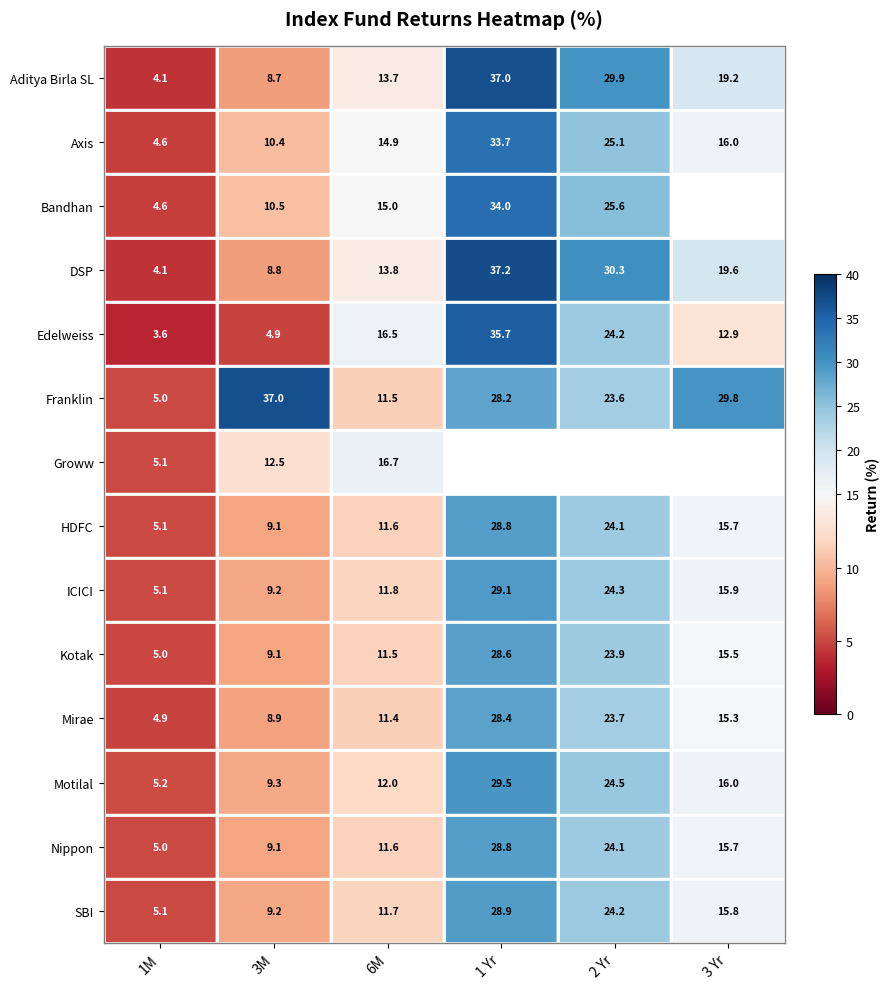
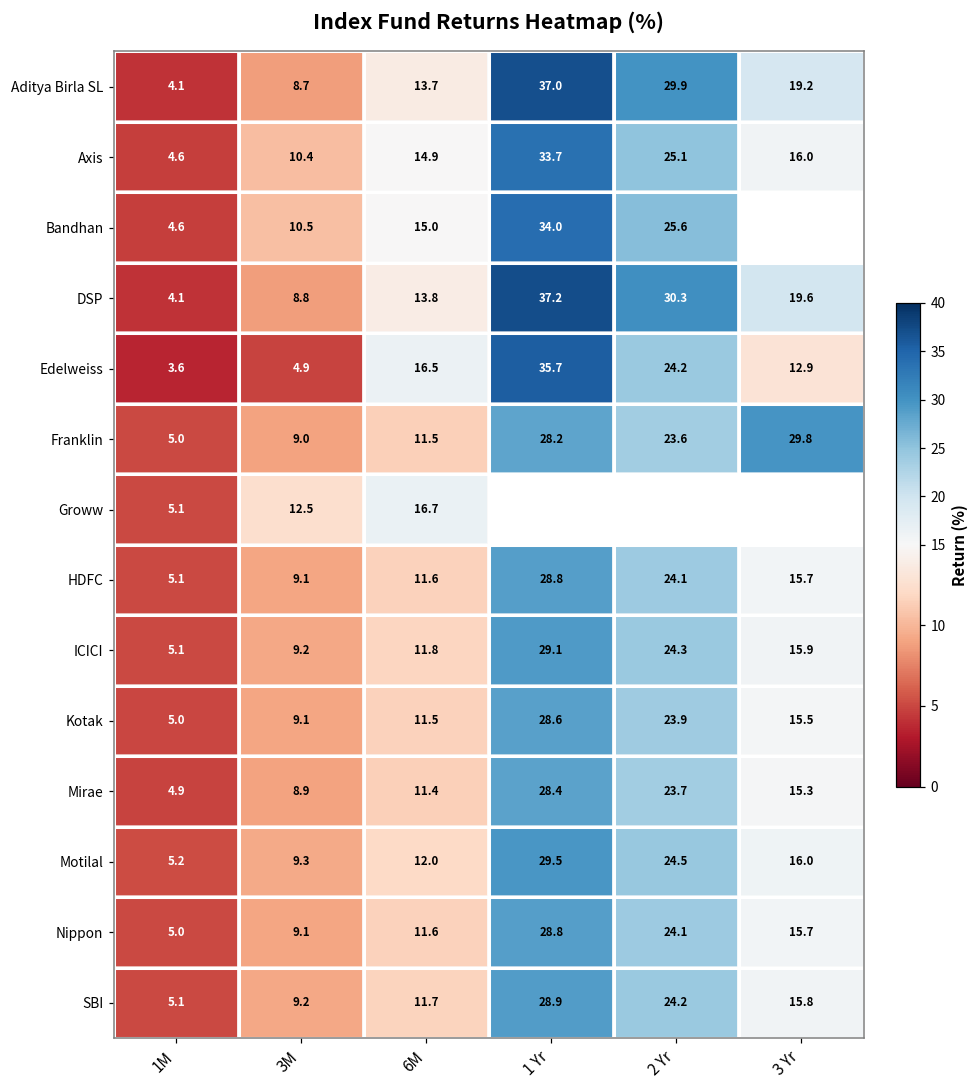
Franklin, 3M: 37.0 -> 9.0
